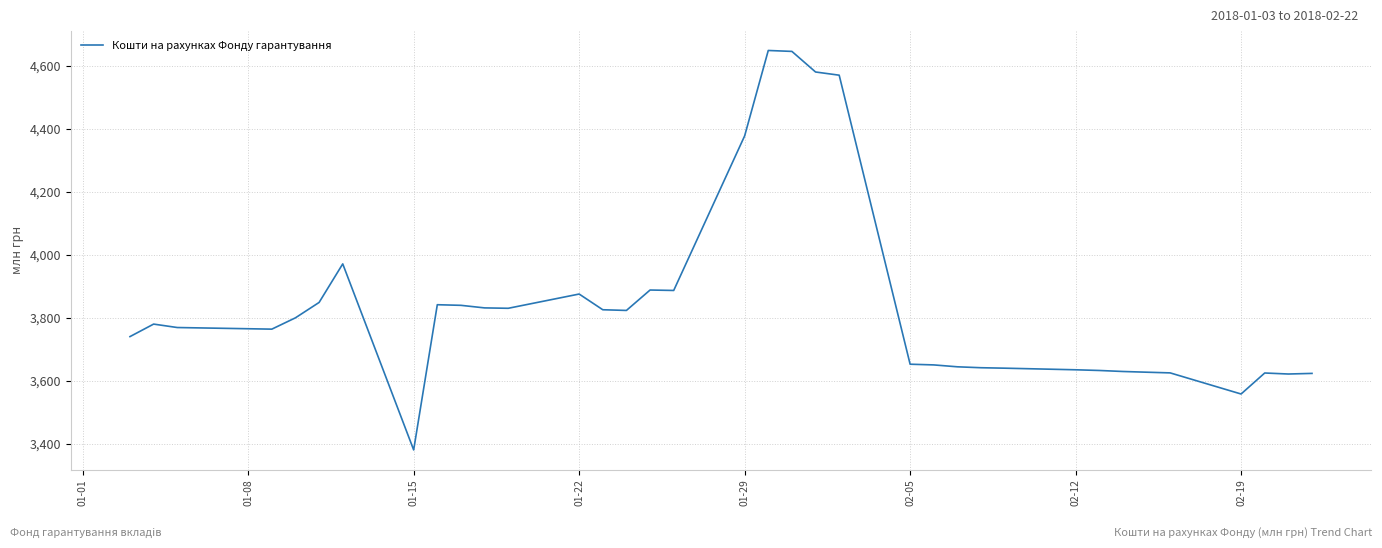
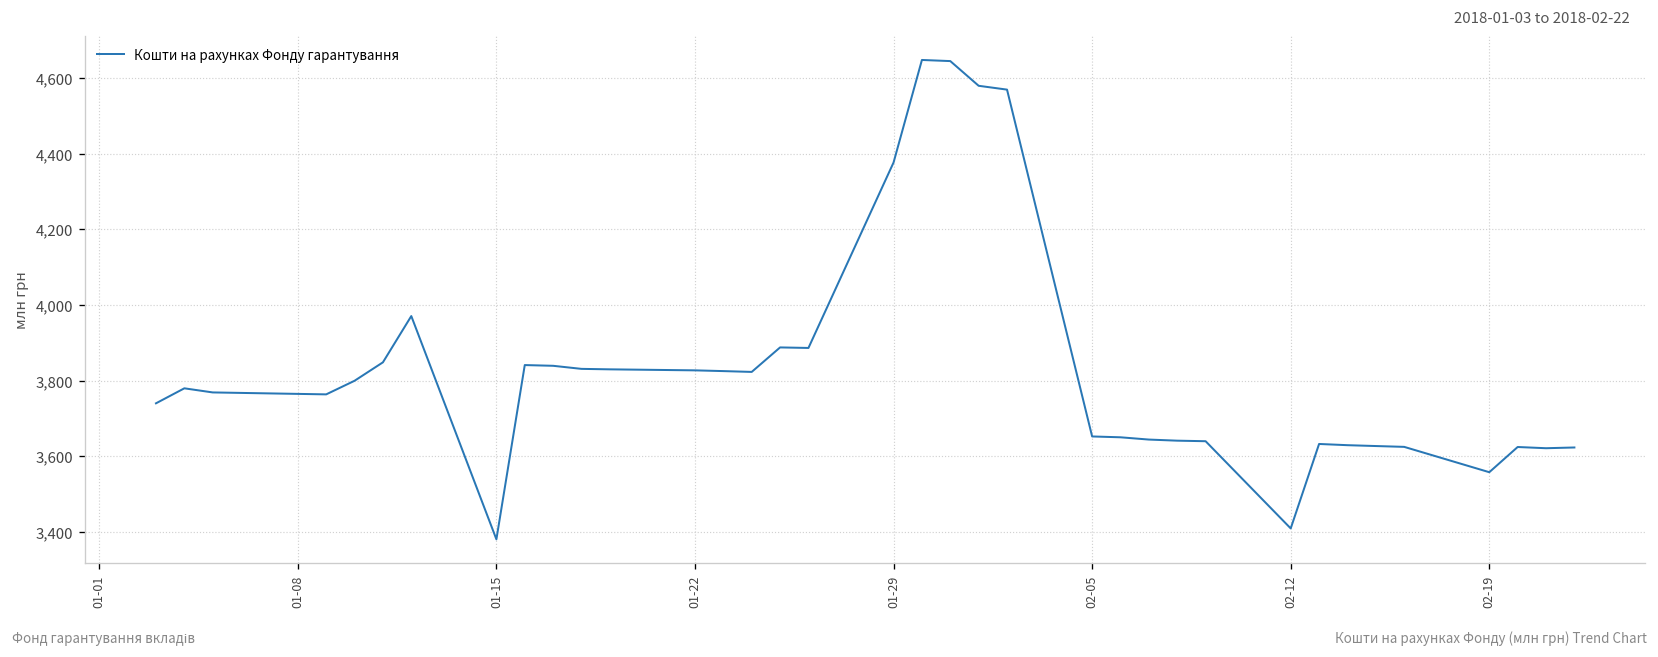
01-22: 3,880 -> 3,830
02-12: 3,640 -> 3,410
